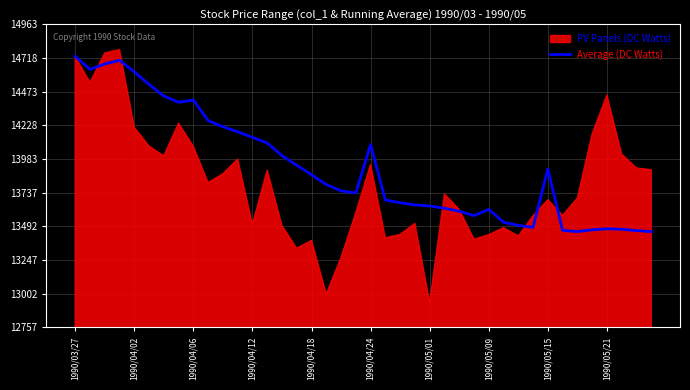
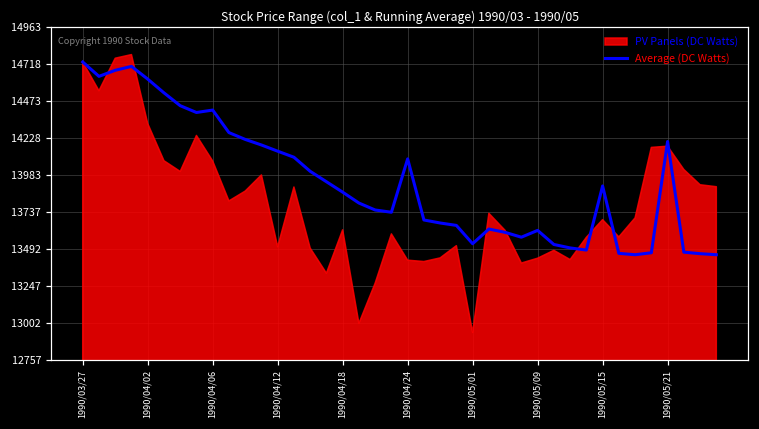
PV Panels (DC Watts), 1990/04/02: 14210 -> 14320
PV Panels (DC Watts), 1990/04/18: 13390 -> 13620
PV Panels (DC Watts), 1990/04/24: 13940 -> 13420
Average (DC Watts), 1990/05/01: 13640 -> 13530
Average (DC Watts), 1990/05/21: 13480 -> 14200
PV Panels (DC Watts), 1990/05/21: 14450 -> 14170
